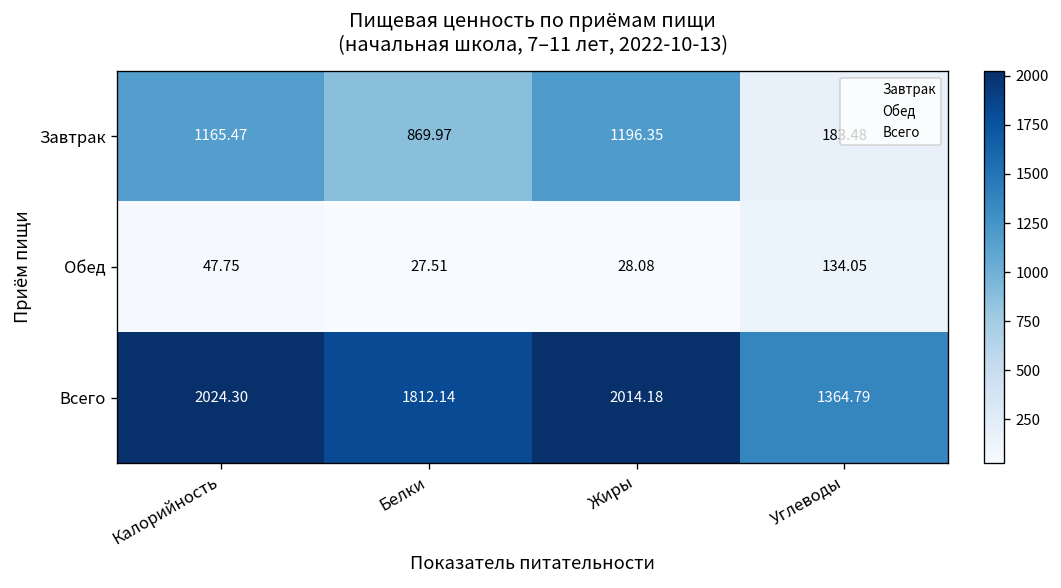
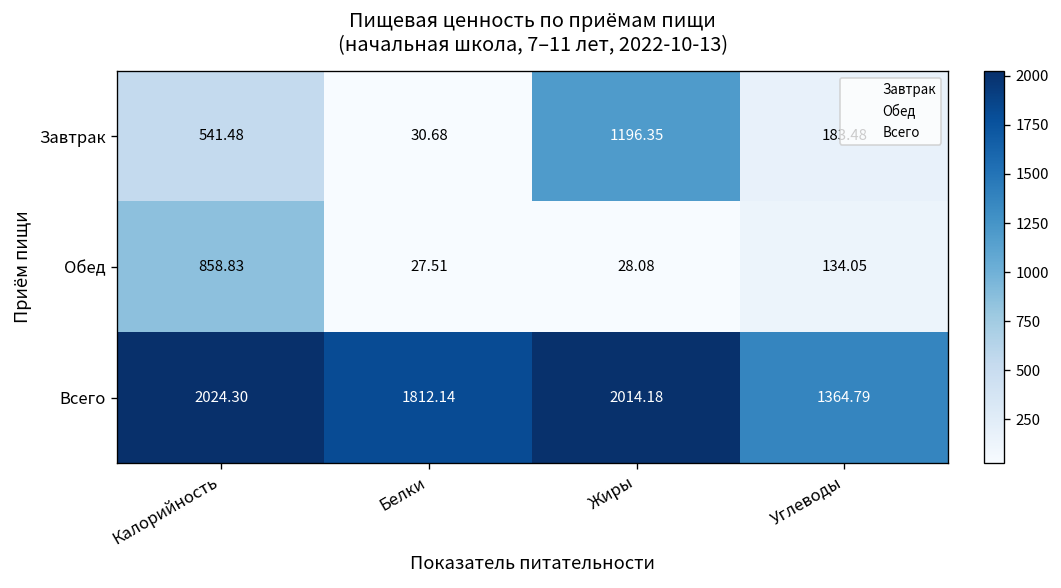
Завтрак, Калорийность: 1165.47 -> 541.48
Завтрак, Белки: 869.97 -> 30.68
Обед, Калорийность: 47.75 -> 858.83
